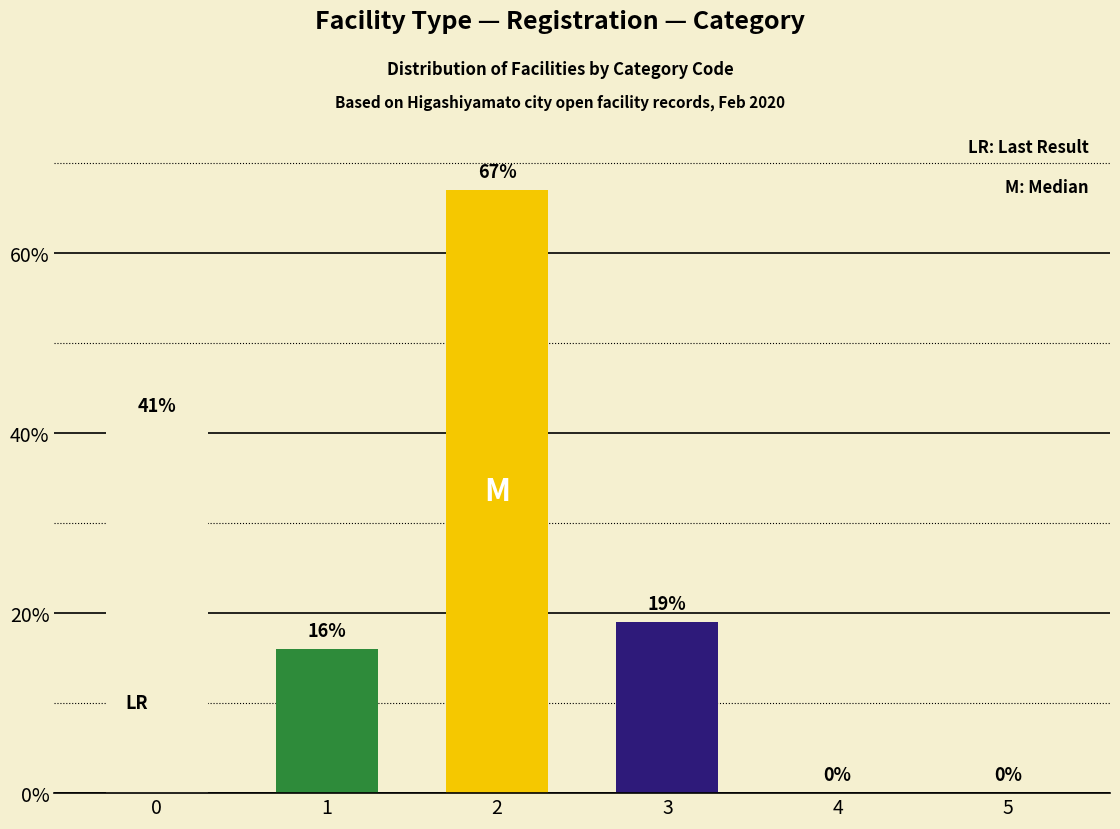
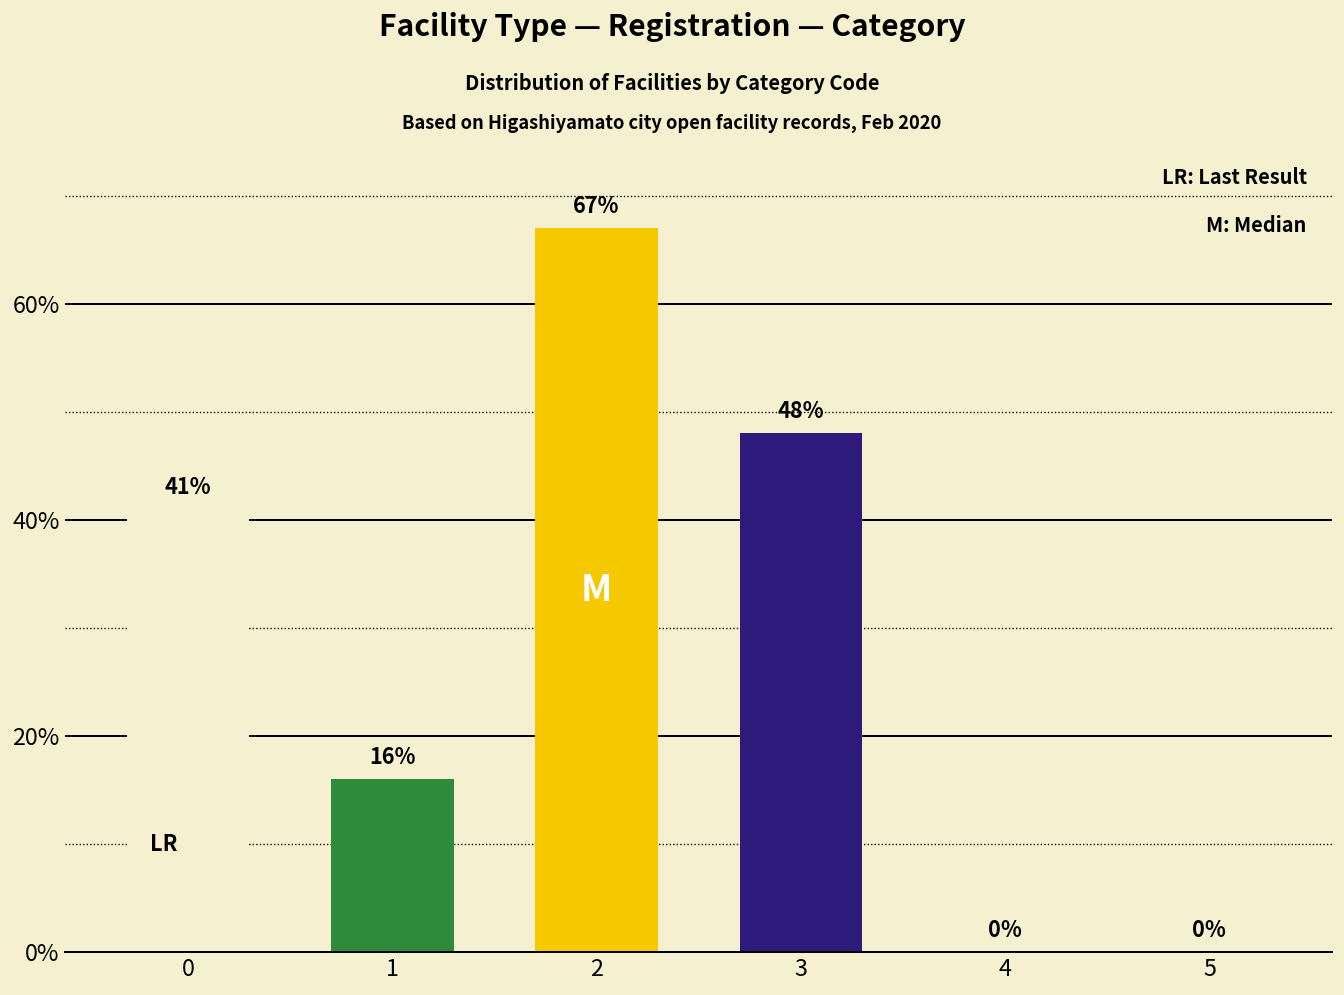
3: 19% -> 48%
